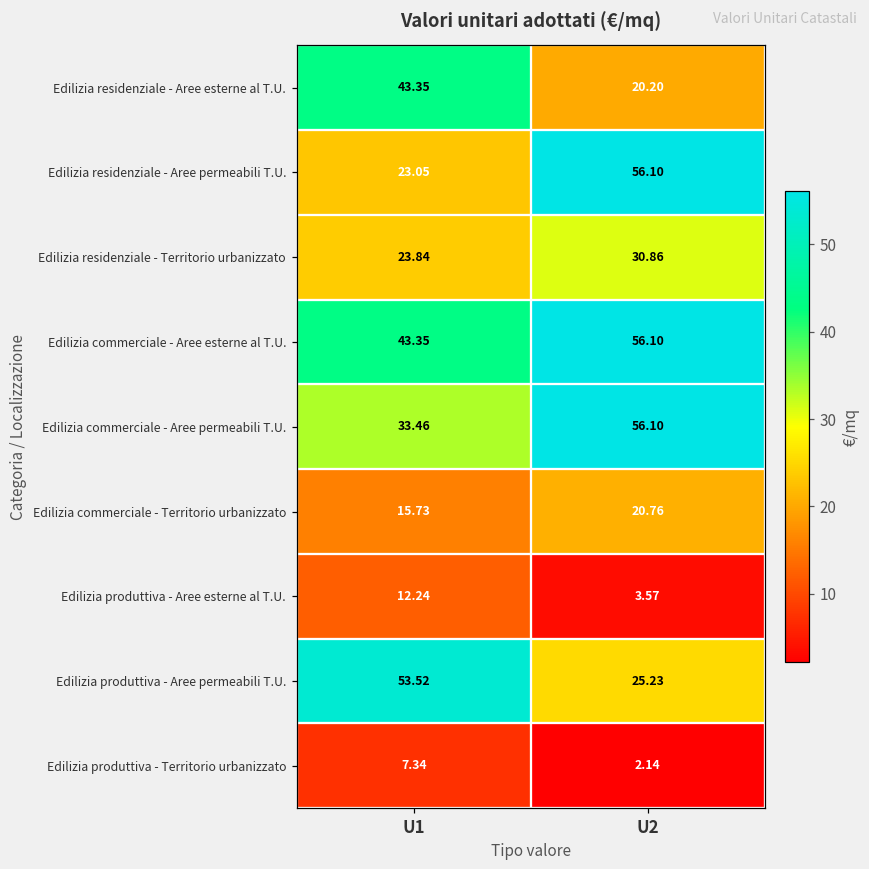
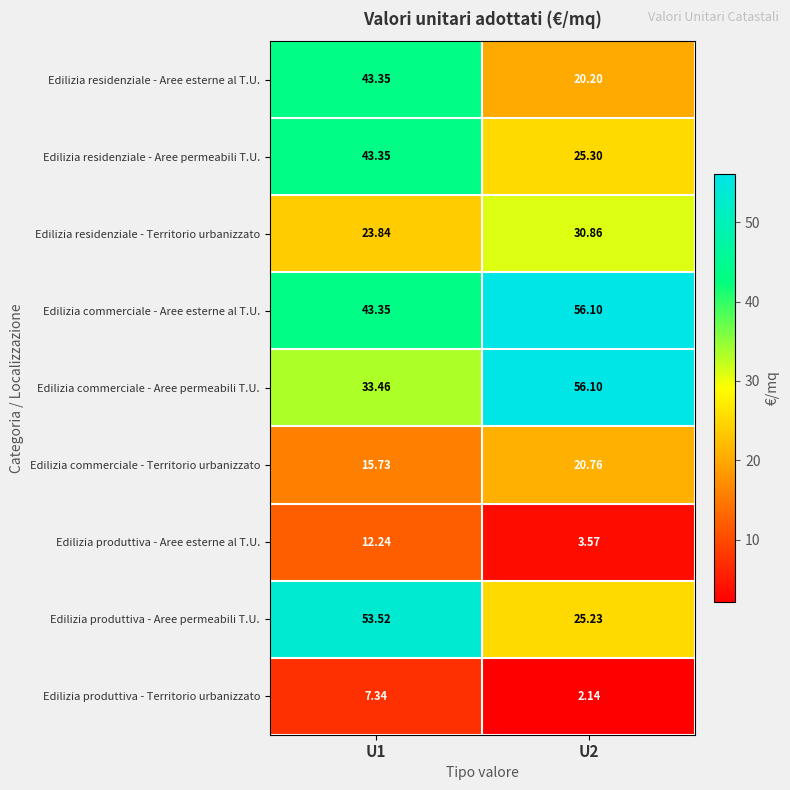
Edilizia residenziale - Aree permeabili T.U., U1: 23.05 -> 43.35
Edilizia residenziale - Aree permeabili T.U., U2: 56.10 -> 25.30
